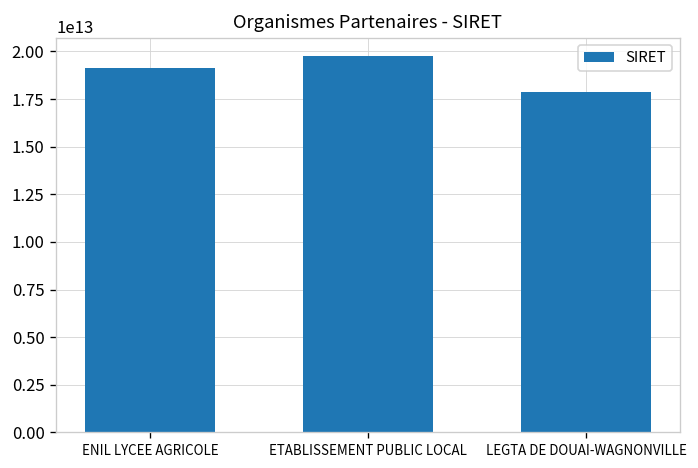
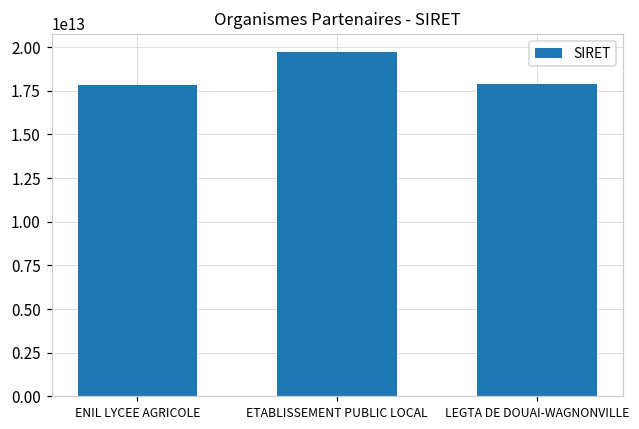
ENIL LYCEE AGRICOLE: 19200000000000 -> 17900000000000
